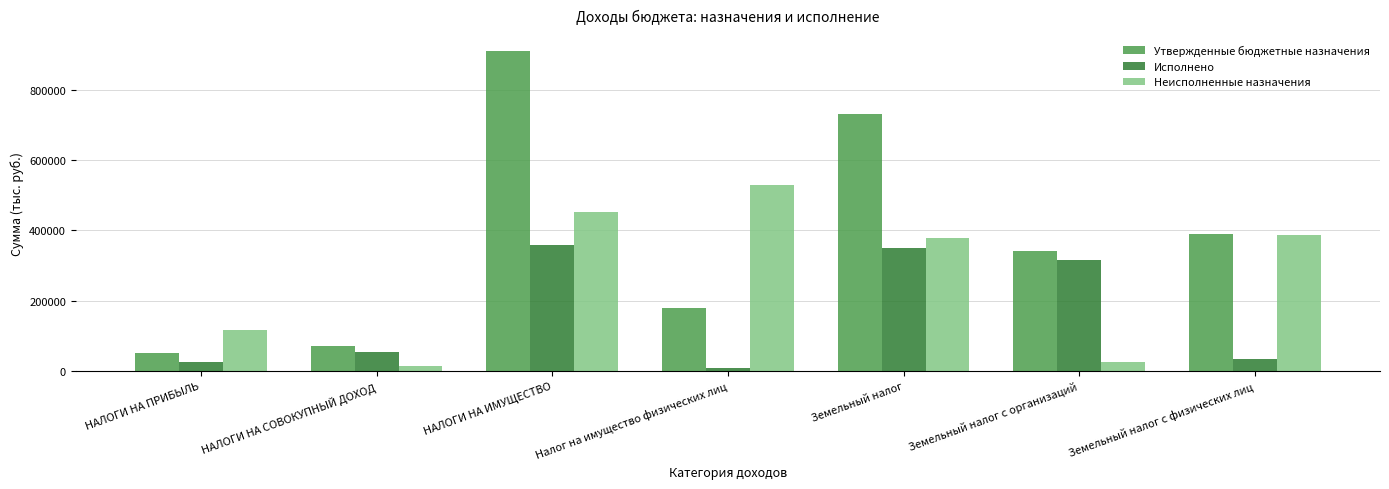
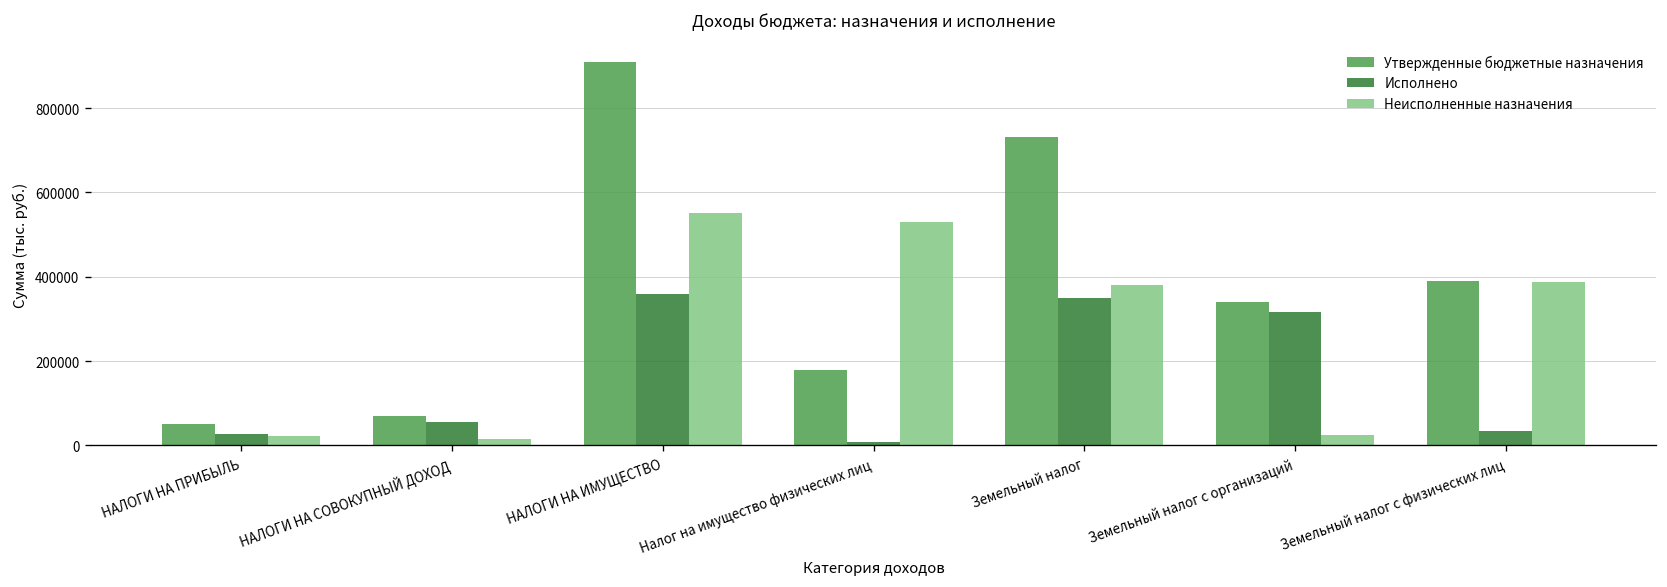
Неисполненные назначения, НАЛОГИ НА ПРИБЫЛЬ: 120000 -> 20000
Неисполненные назначения, НАЛОГИ НА ИМУЩЕСТВО: 450000 -> 550000
